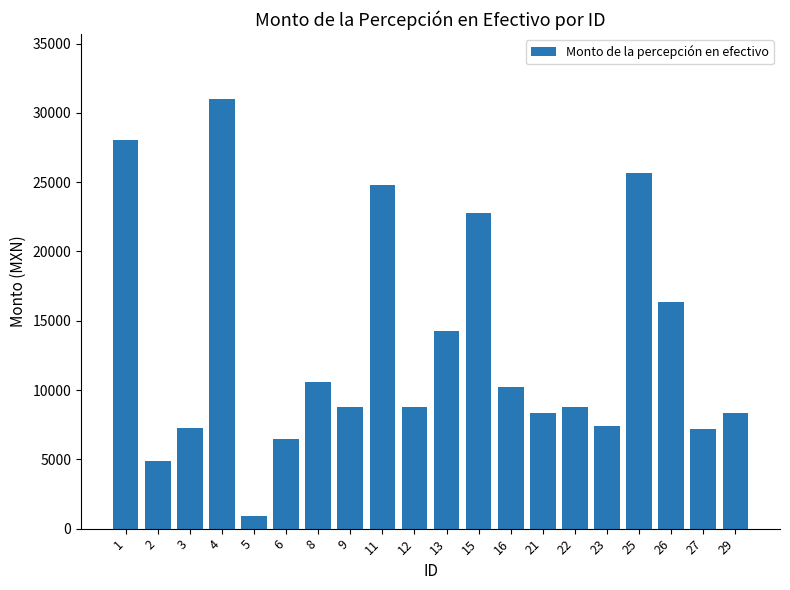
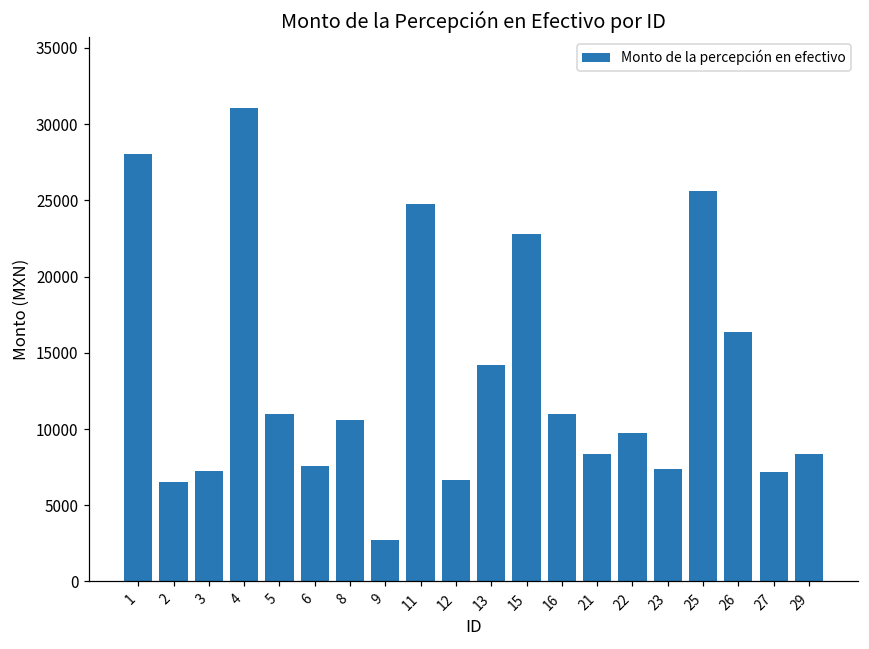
2: 4900 -> 6500
5: 900 -> 11000
6: 6500 -> 7600
9: 8800 -> 2700
12: 8800 -> 6700
16: 10200 -> 11000
22: 8800 -> 9700
